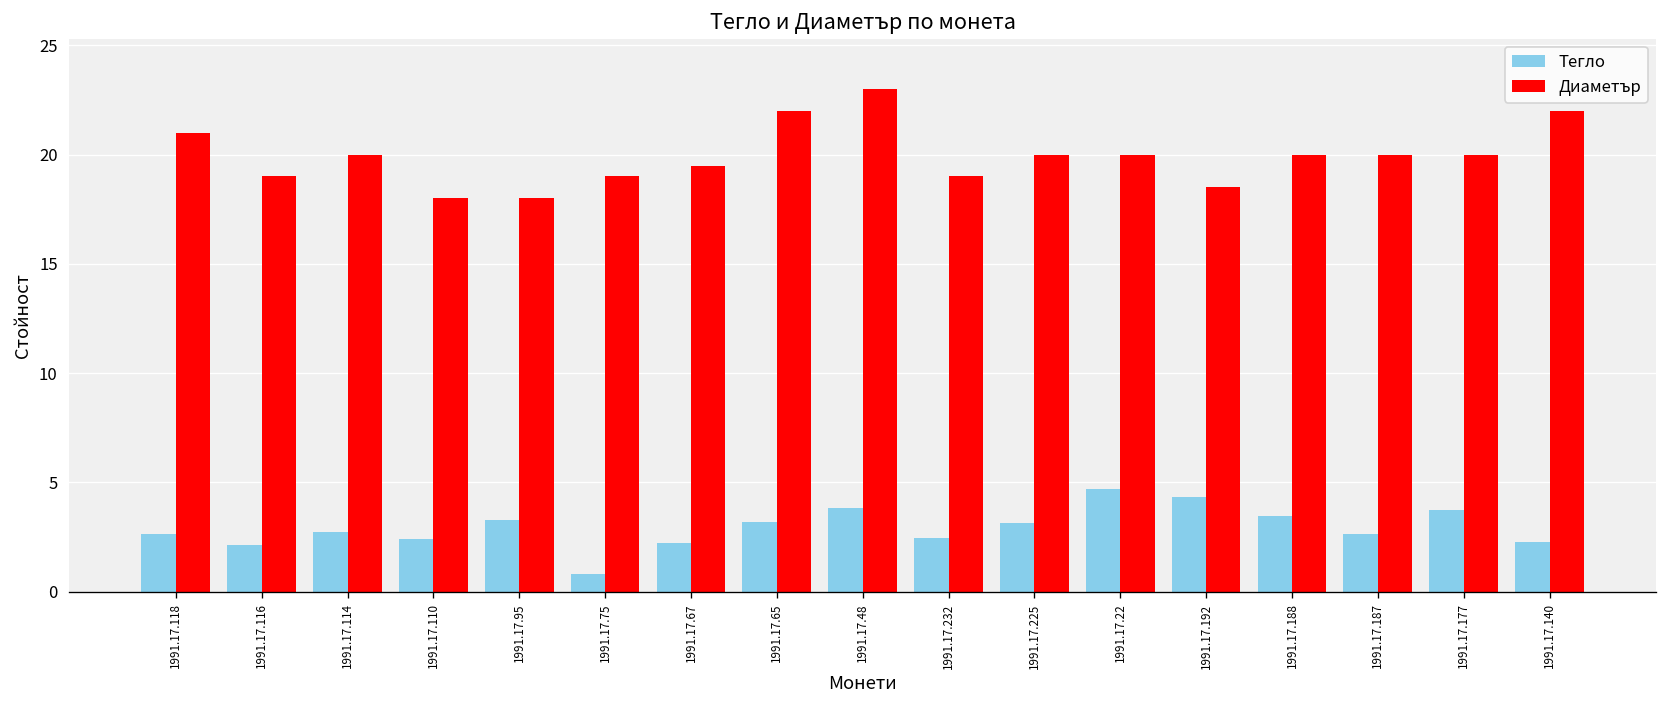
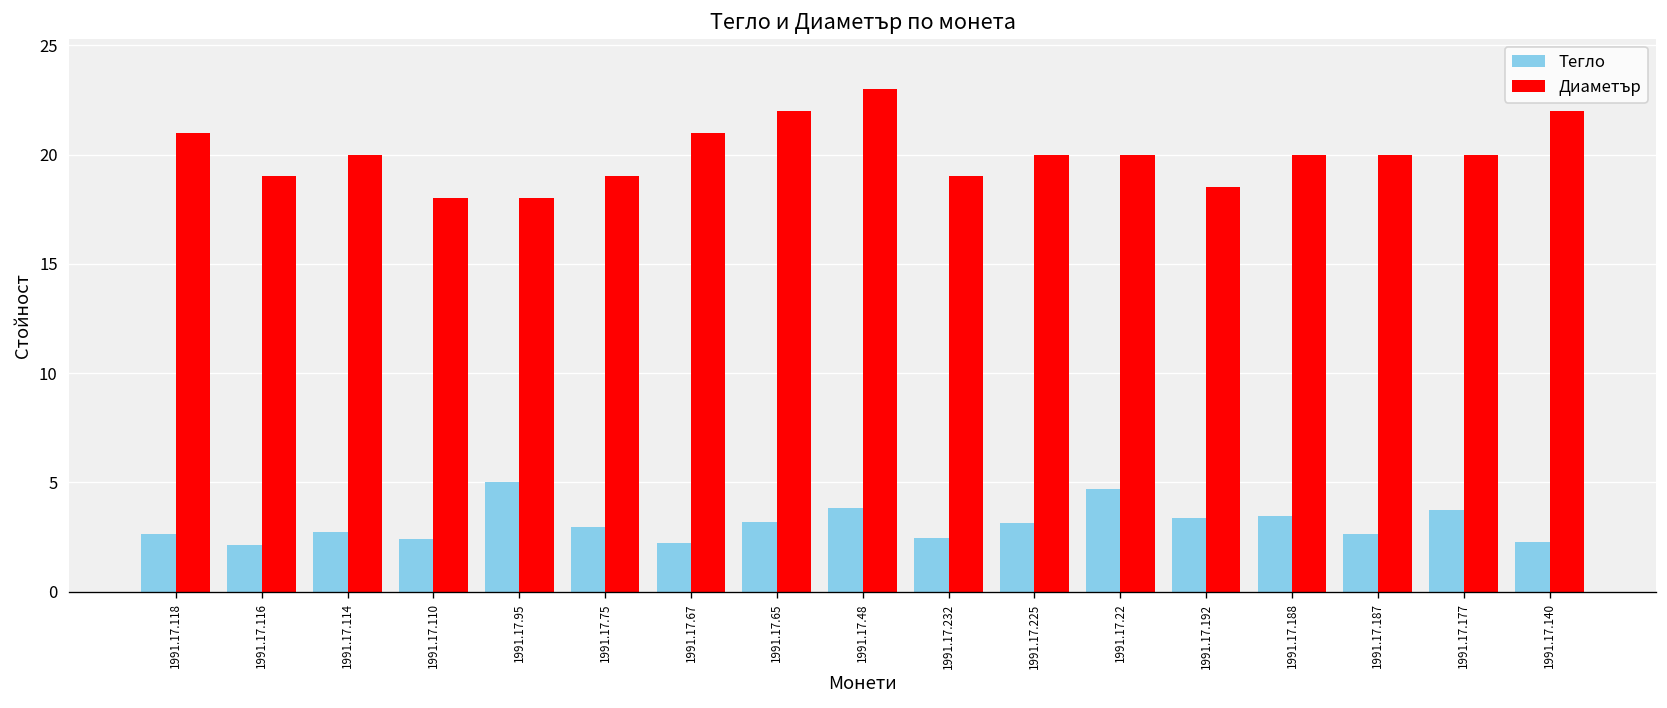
Тегло, 1991.17.95: 3.3 -> 5.0
Тегло, 1991.17.75: 0.8 -> 3.0
Диаметър, 1991.17.67: 19.5 -> 21.0
Тегло, 1991.17.192: 4.4 -> 3.4
